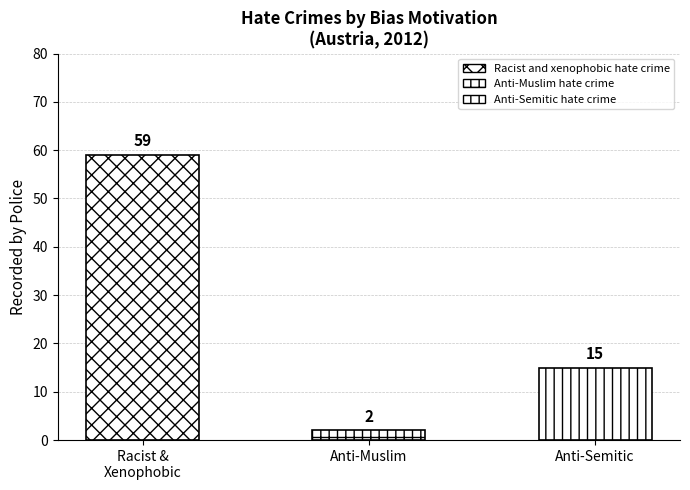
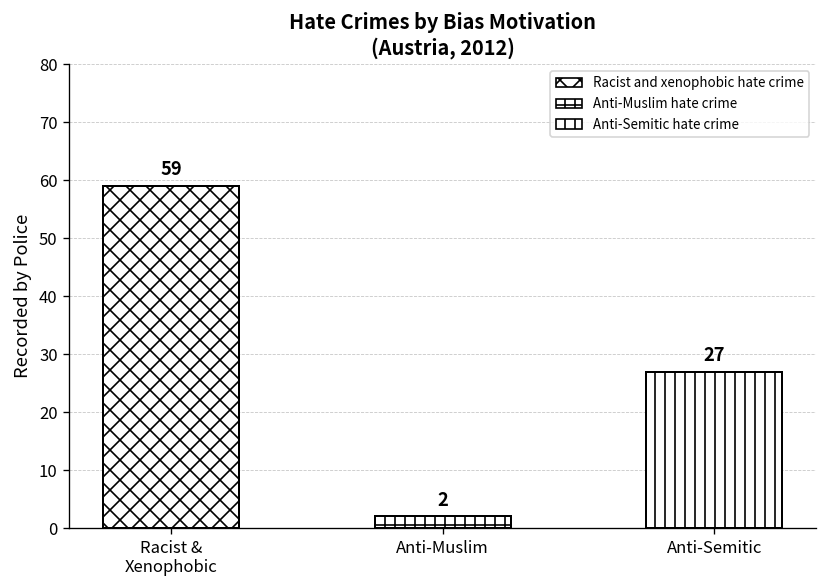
Anti-Semitic: 15 -> 27
